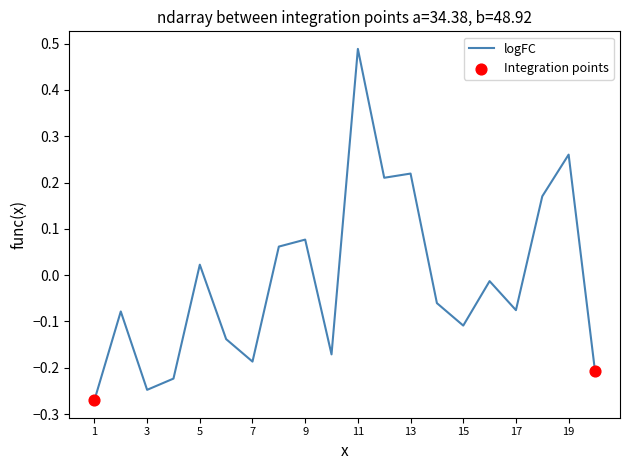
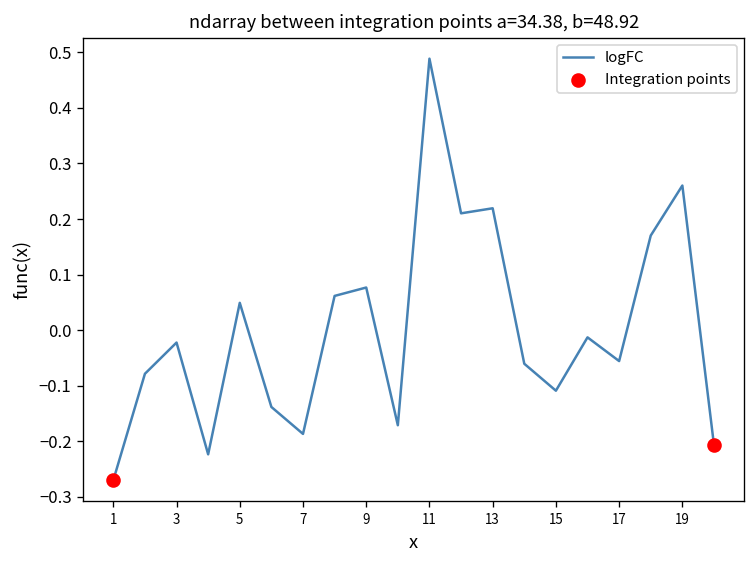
logFC, 3: -0.25 -> -0.02
logFC, 5: 0.02 -> 0.05
logFC, 17: -0.08 -> -0.06
